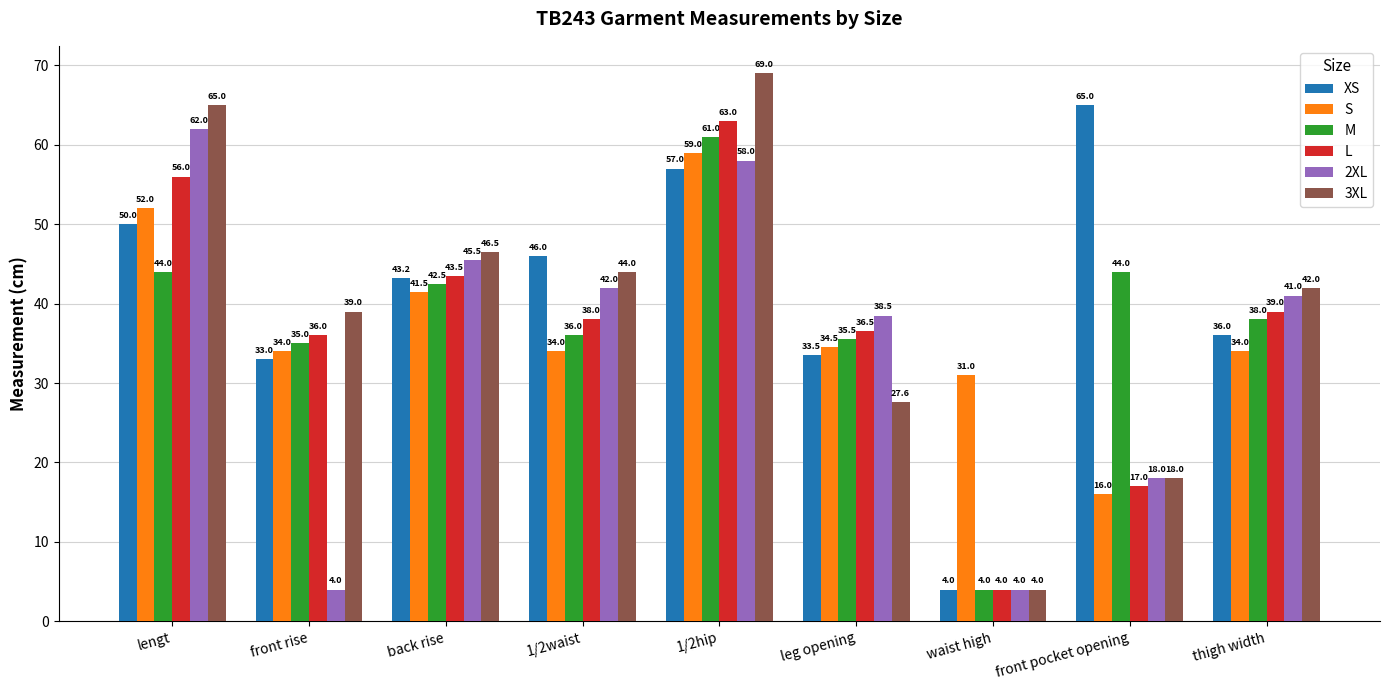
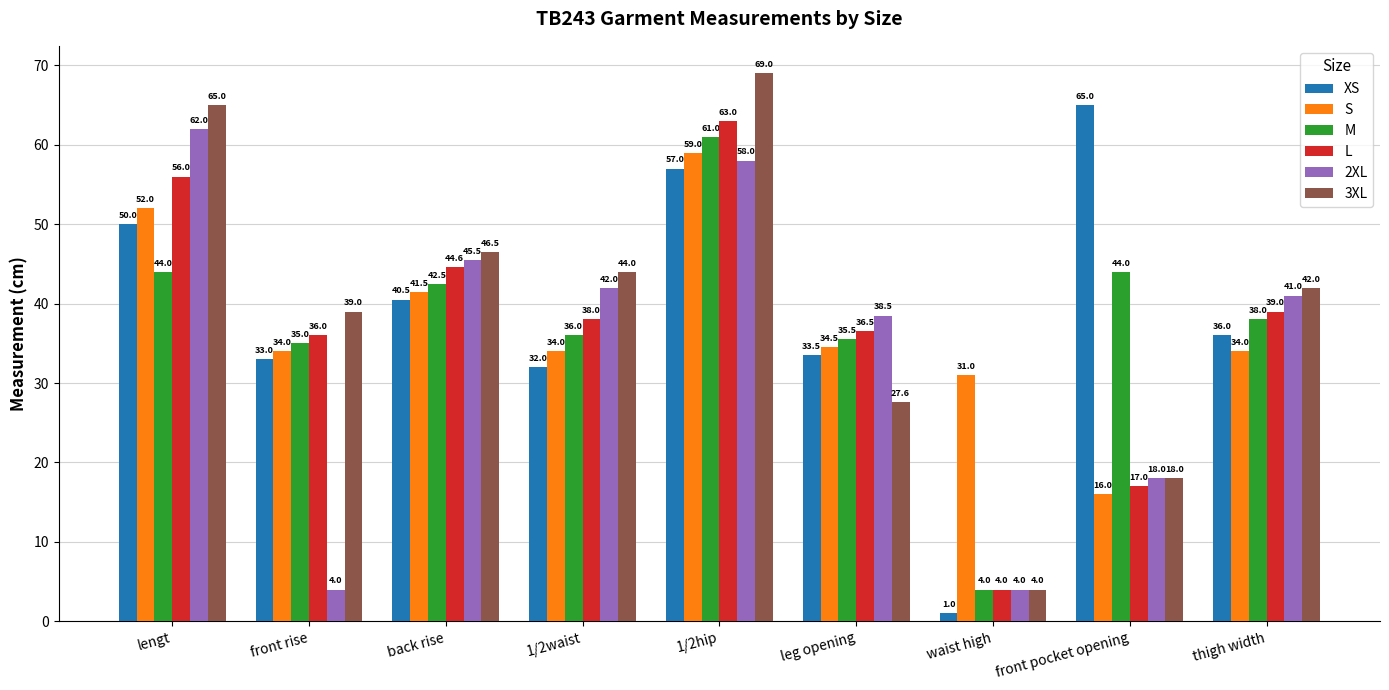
XS, back rise: 43.2 -> 40.5
L, back rise: 43.5 -> 44.6
XS, 1/2waist: 46.0 -> 32.0
XS, waist high: 4.0 -> 1.0
